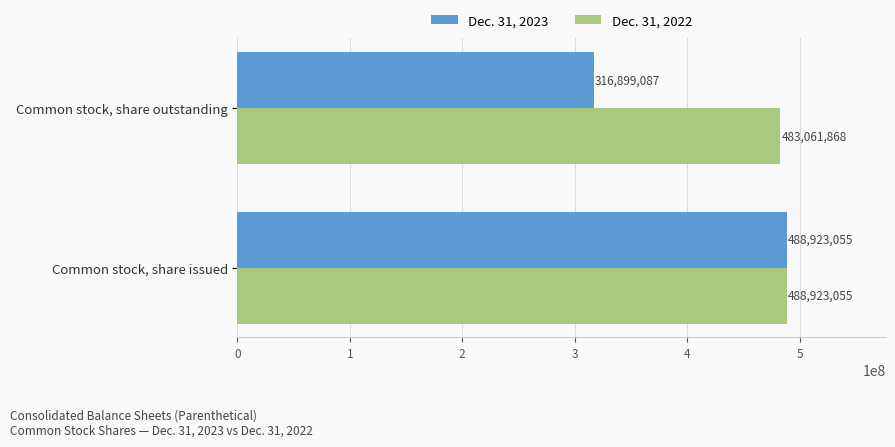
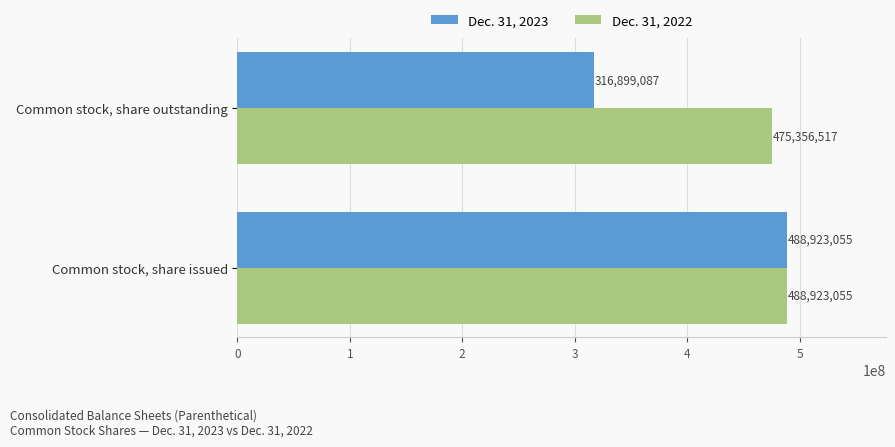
Dec. 31, 2022, Common stock, share outstanding: 483,061,868 -> 475,356,517
